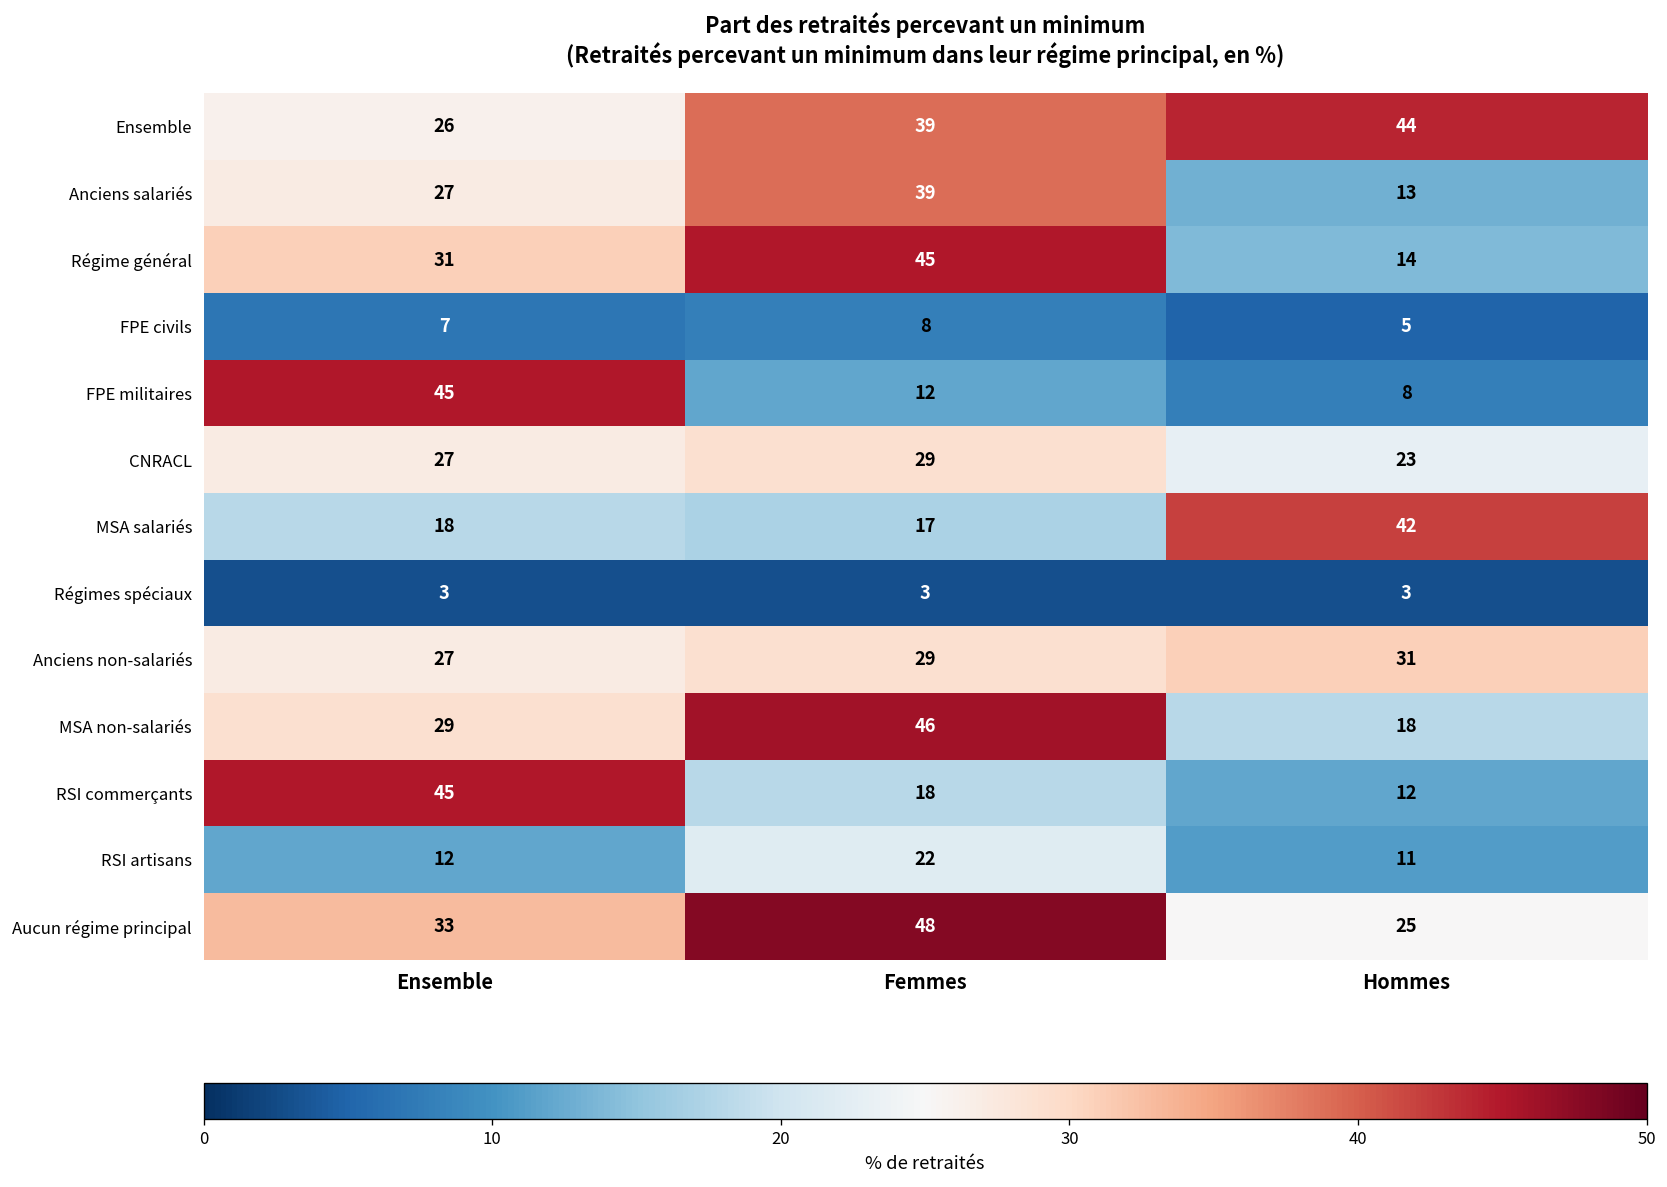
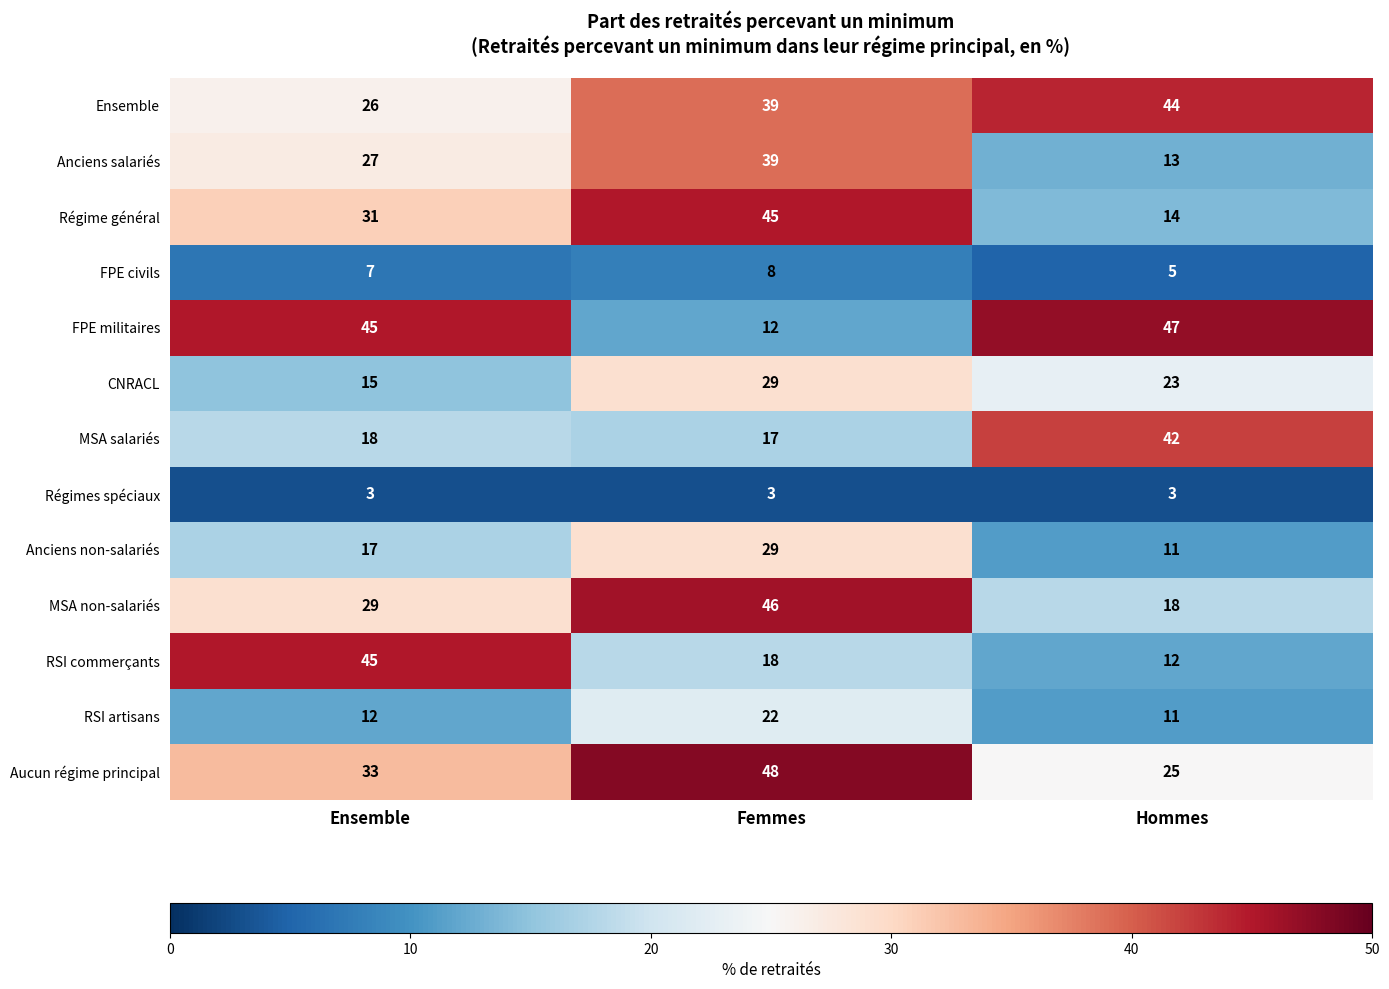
FPE militaires, Hommes: 8 -> 47
CNRACL, Ensemble: 27 -> 15
Anciens non-salariés, Ensemble: 27 -> 17
Anciens non-salariés, Hommes: 31 -> 11
